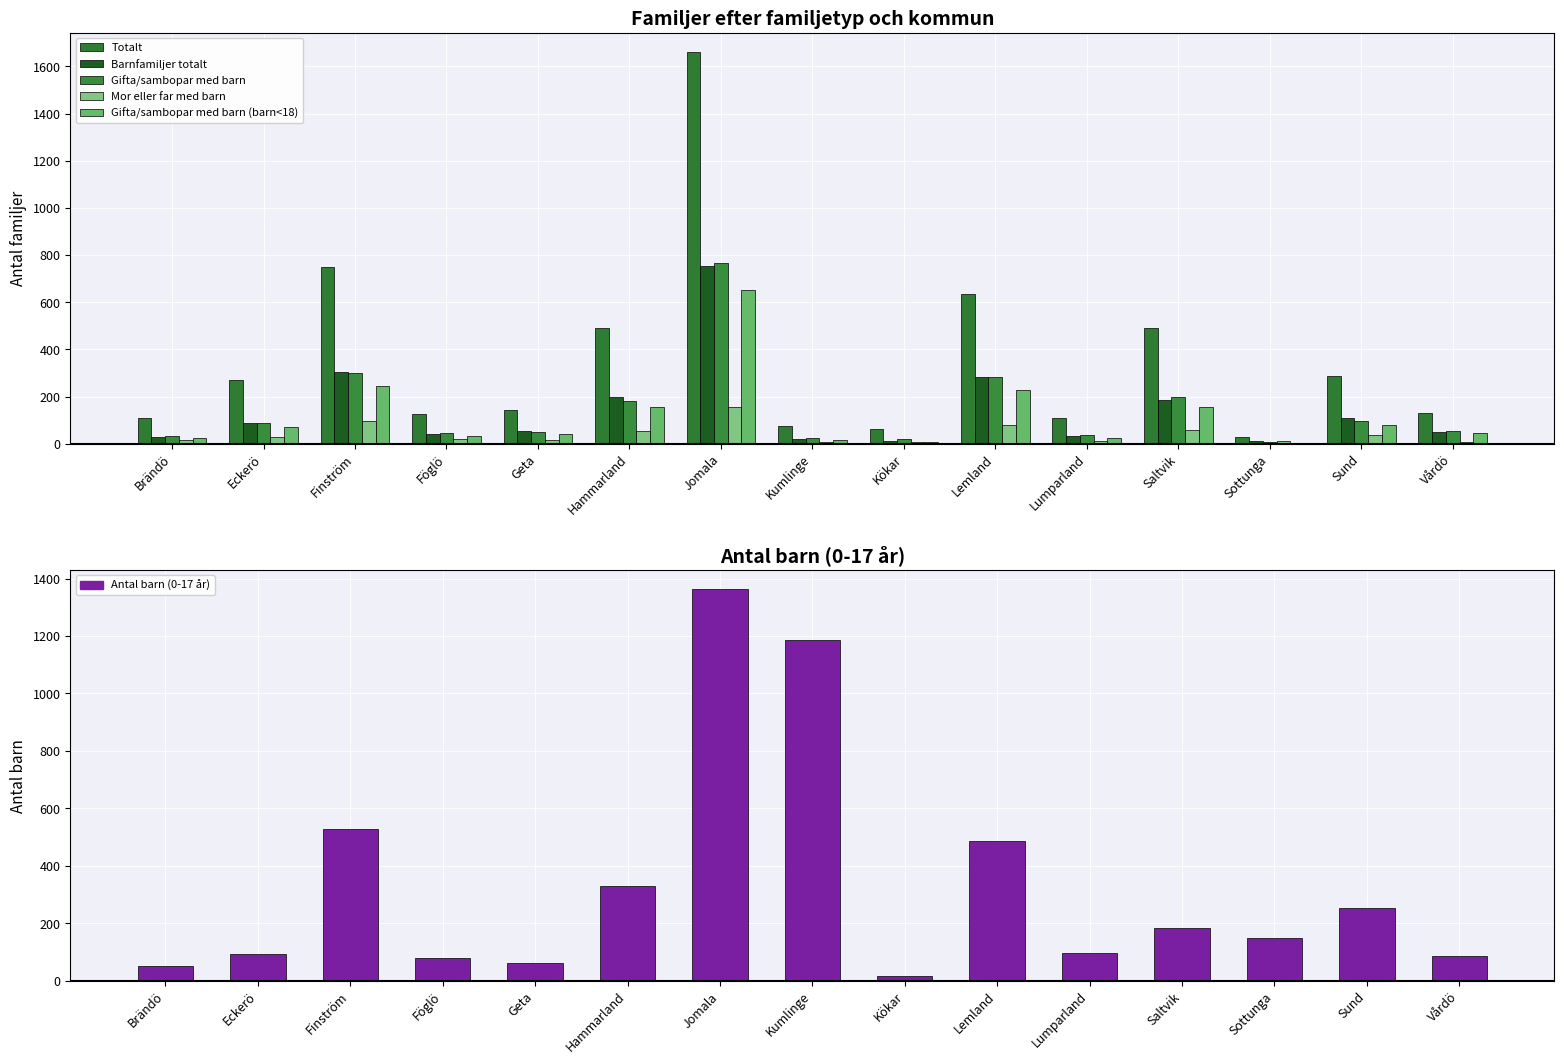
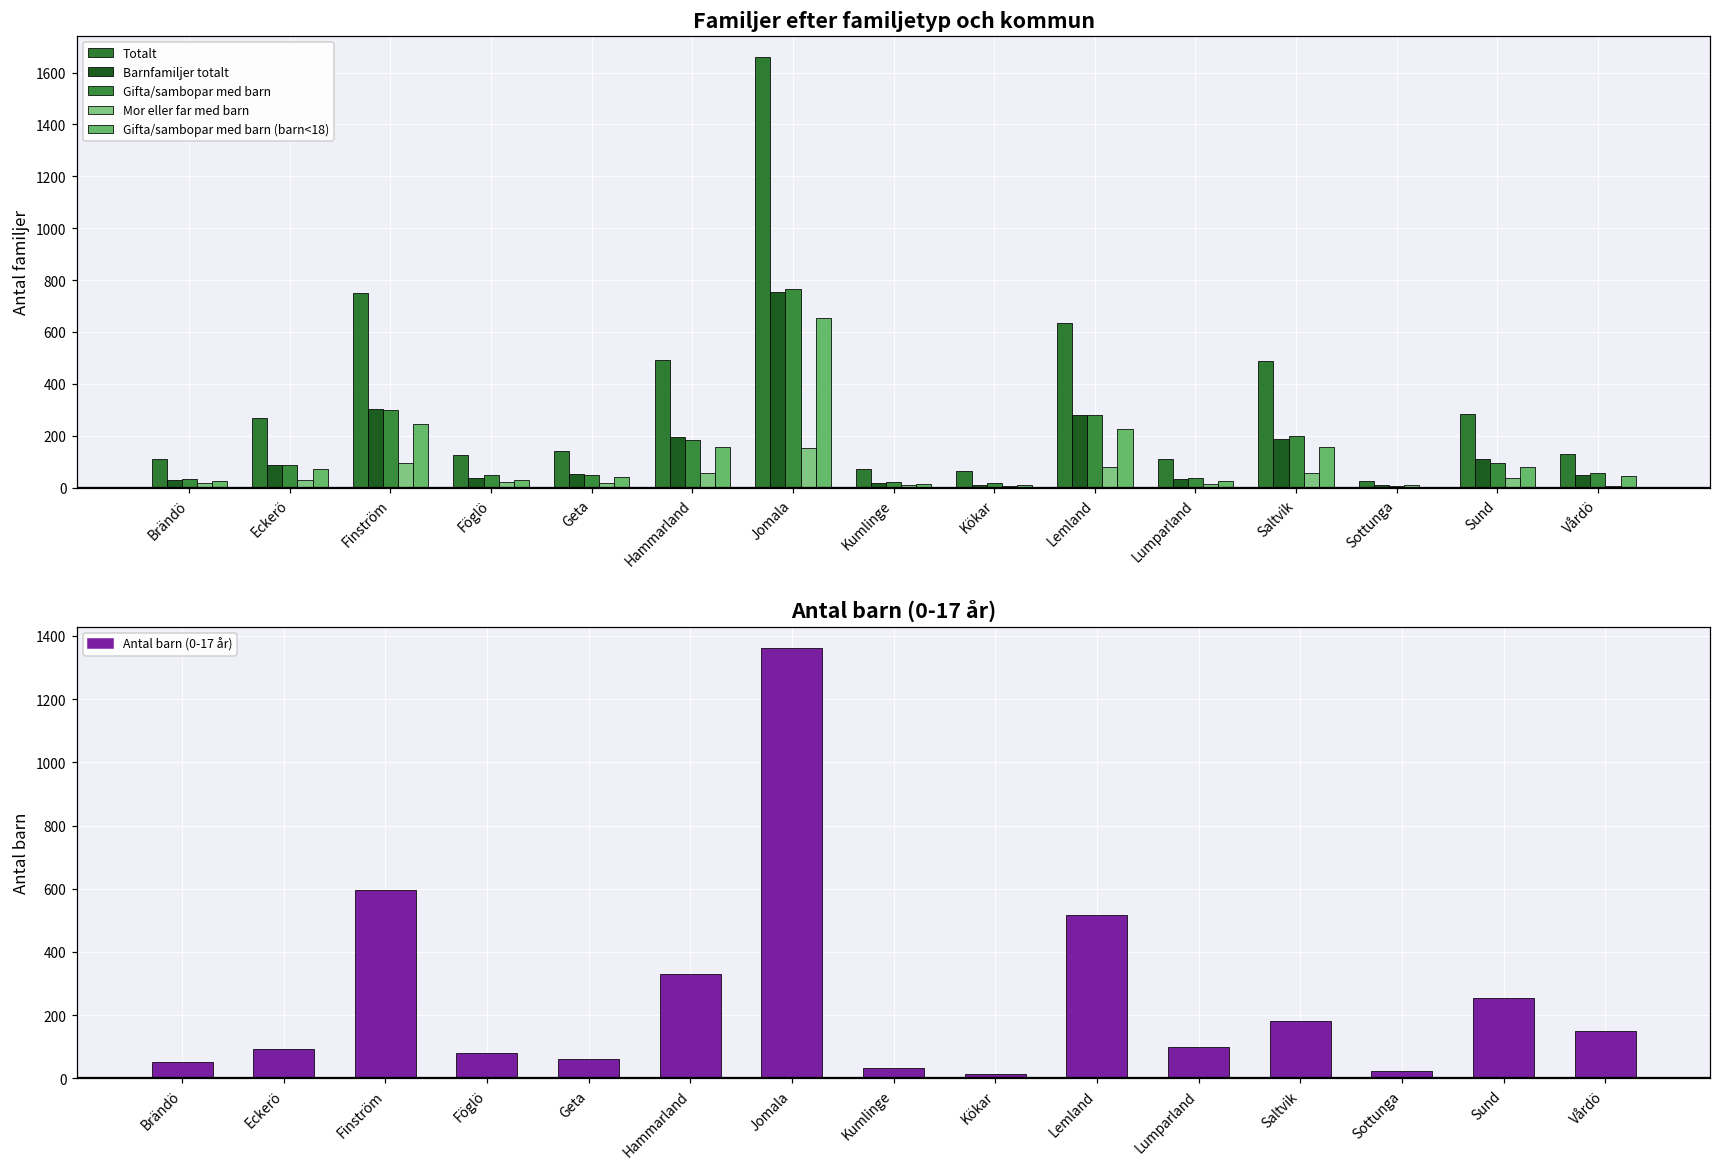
Antal barn (0-17 år), Finström: 530 -> 600
Antal barn (0-17 år), Kumlinge: 1190 -> 30
Antal barn (0-17 år), Lemland: 490 -> 520
Antal barn (0-17 år), Sottunga: 150 -> 20
Antal barn (0-17 år), Vårdö: 90 -> 150
